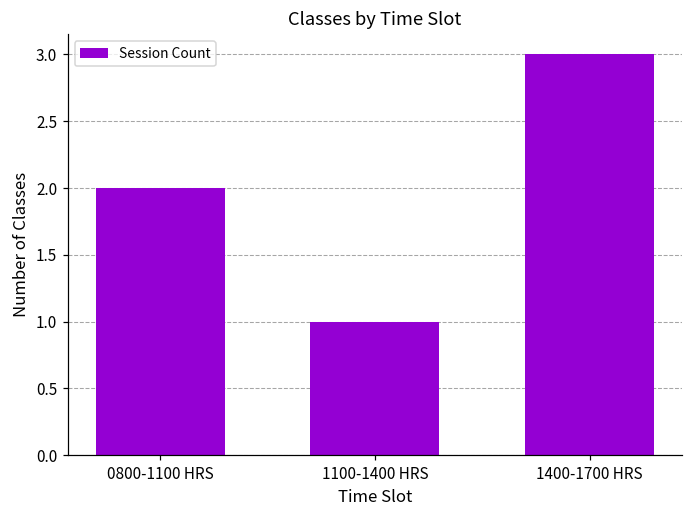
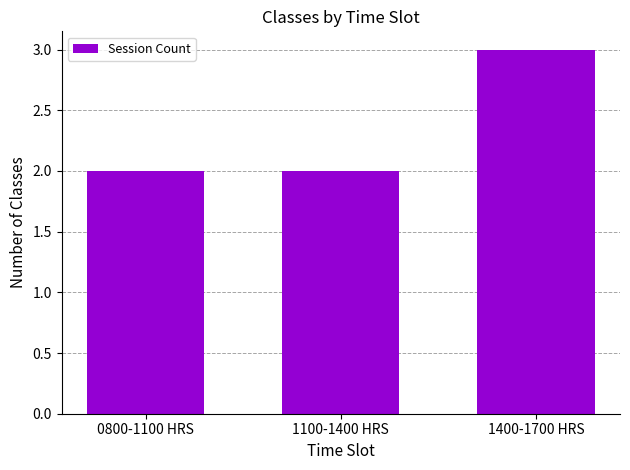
1100-1400 HRS: 1 -> 2
